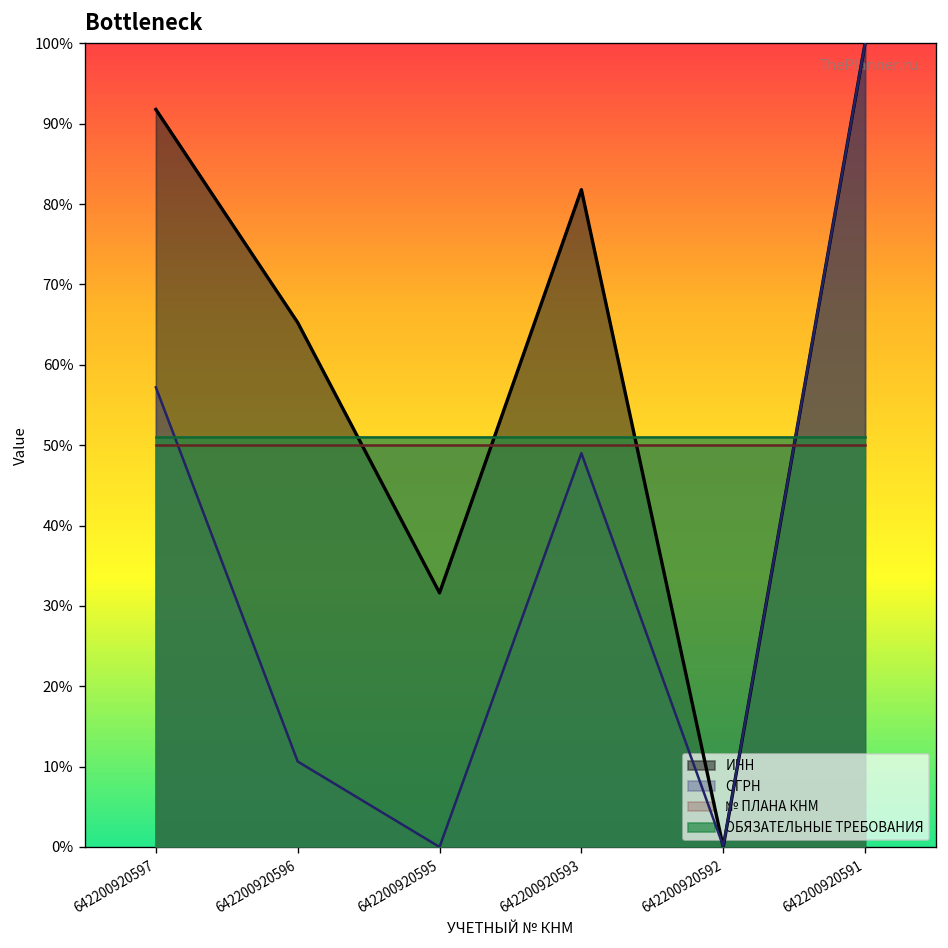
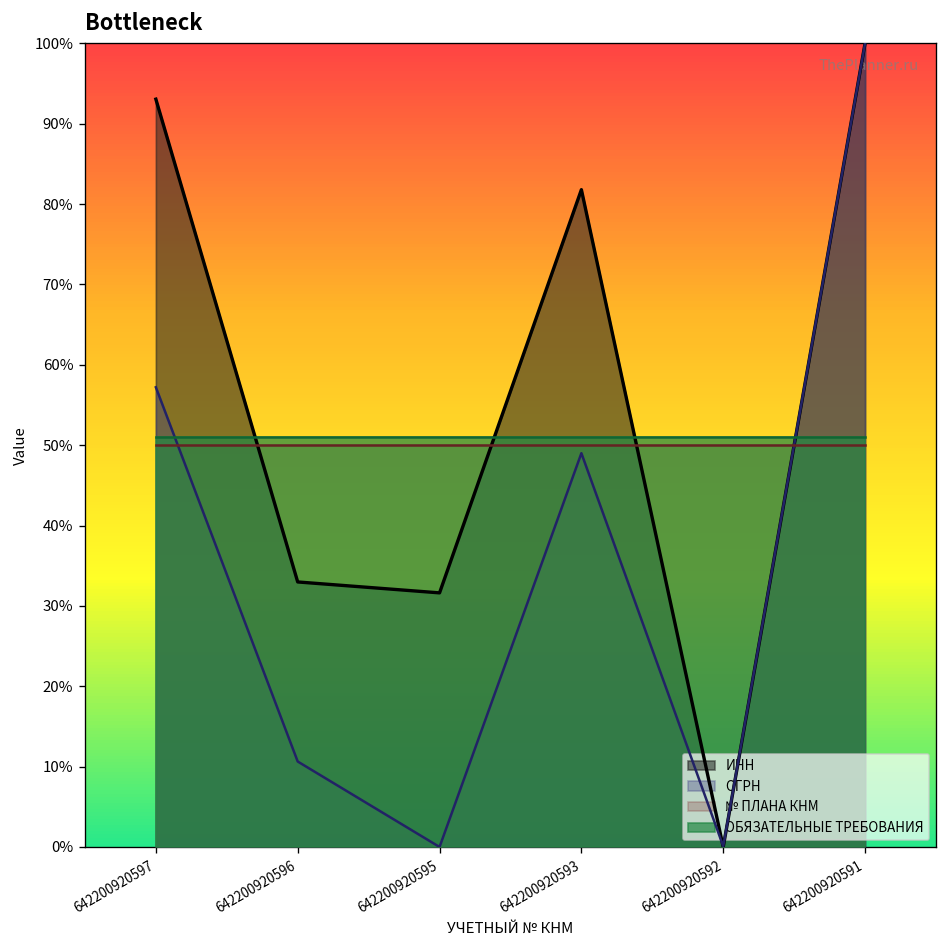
ИНН, 642200920597: 92% -> 93%
ИНН, 642200920596: 65% -> 33%
